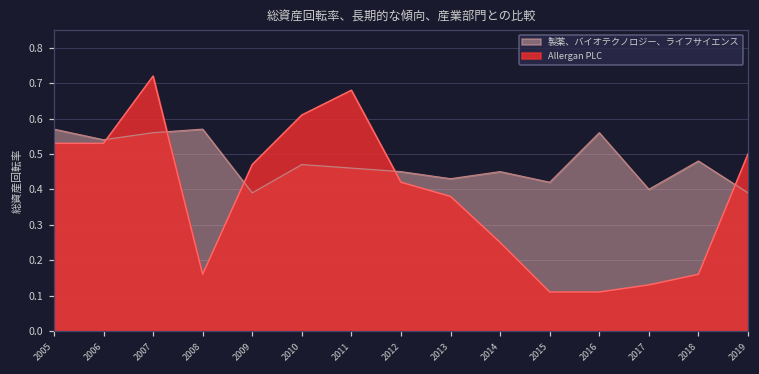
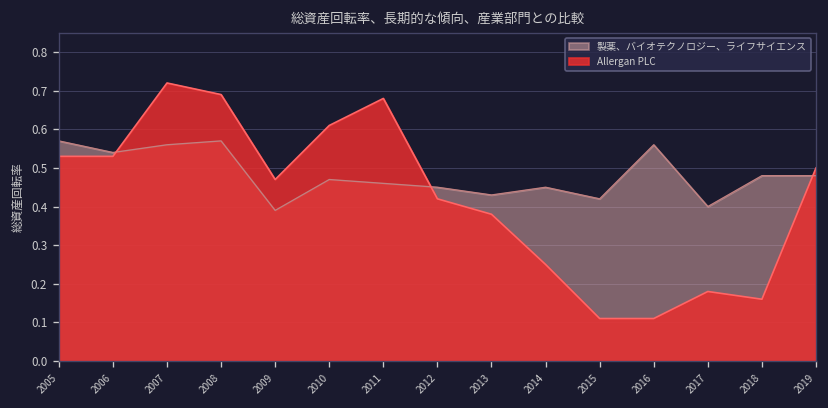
Allergan PLC, 2008: 0.16 -> 0.69
Allergan PLC, 2017: 0.13 -> 0.18
製薬、バイオテクノロジー、ライフサイエンス, 2019: 0.39 -> 0.48
